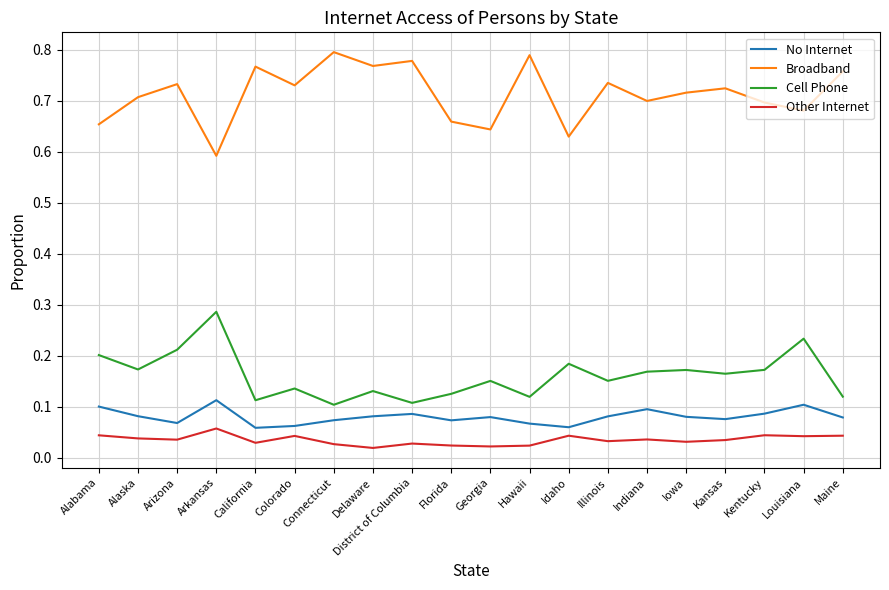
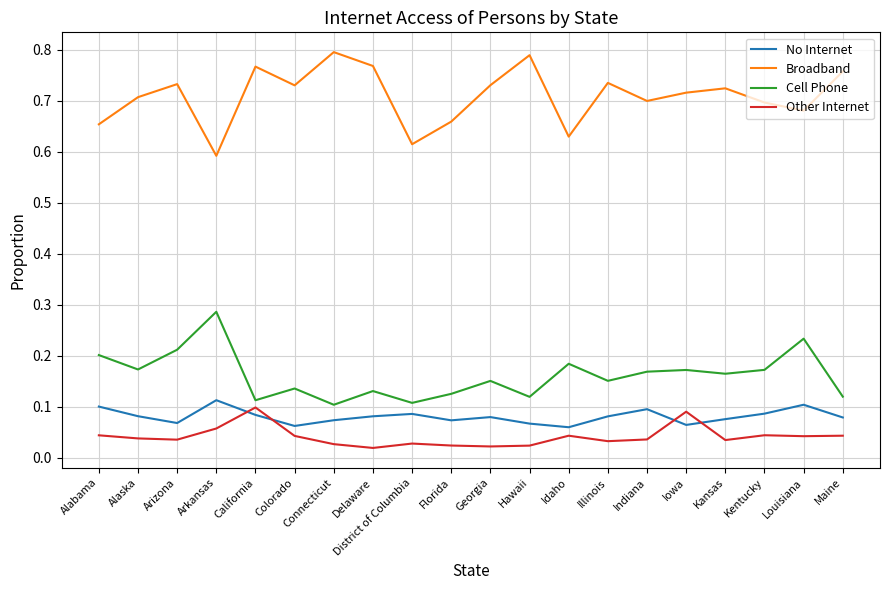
No Internet, California: 0.06 -> 0.08
Other Internet, California: 0.03 -> 0.10
Broadband, District of Columbia: 0.78 -> 0.61
Broadband, Georgia: 0.64 -> 0.73
No Internet, Iowa: 0.08 -> 0.06
Other Internet, Iowa: 0.03 -> 0.09
